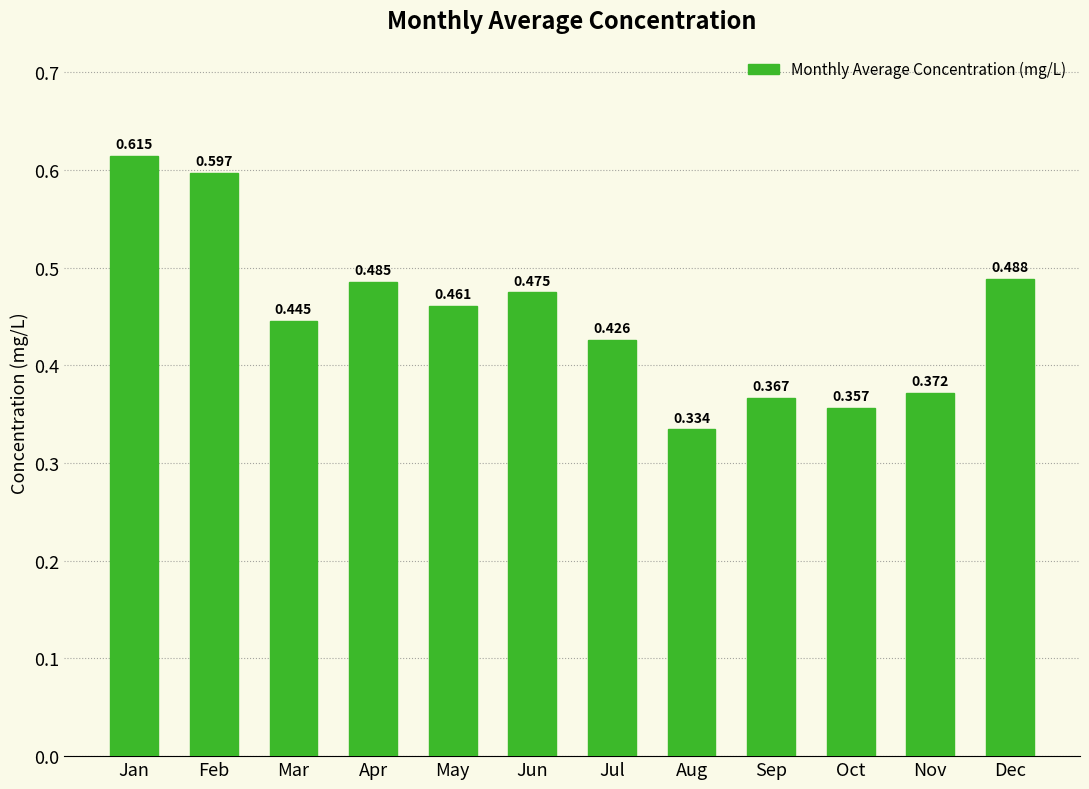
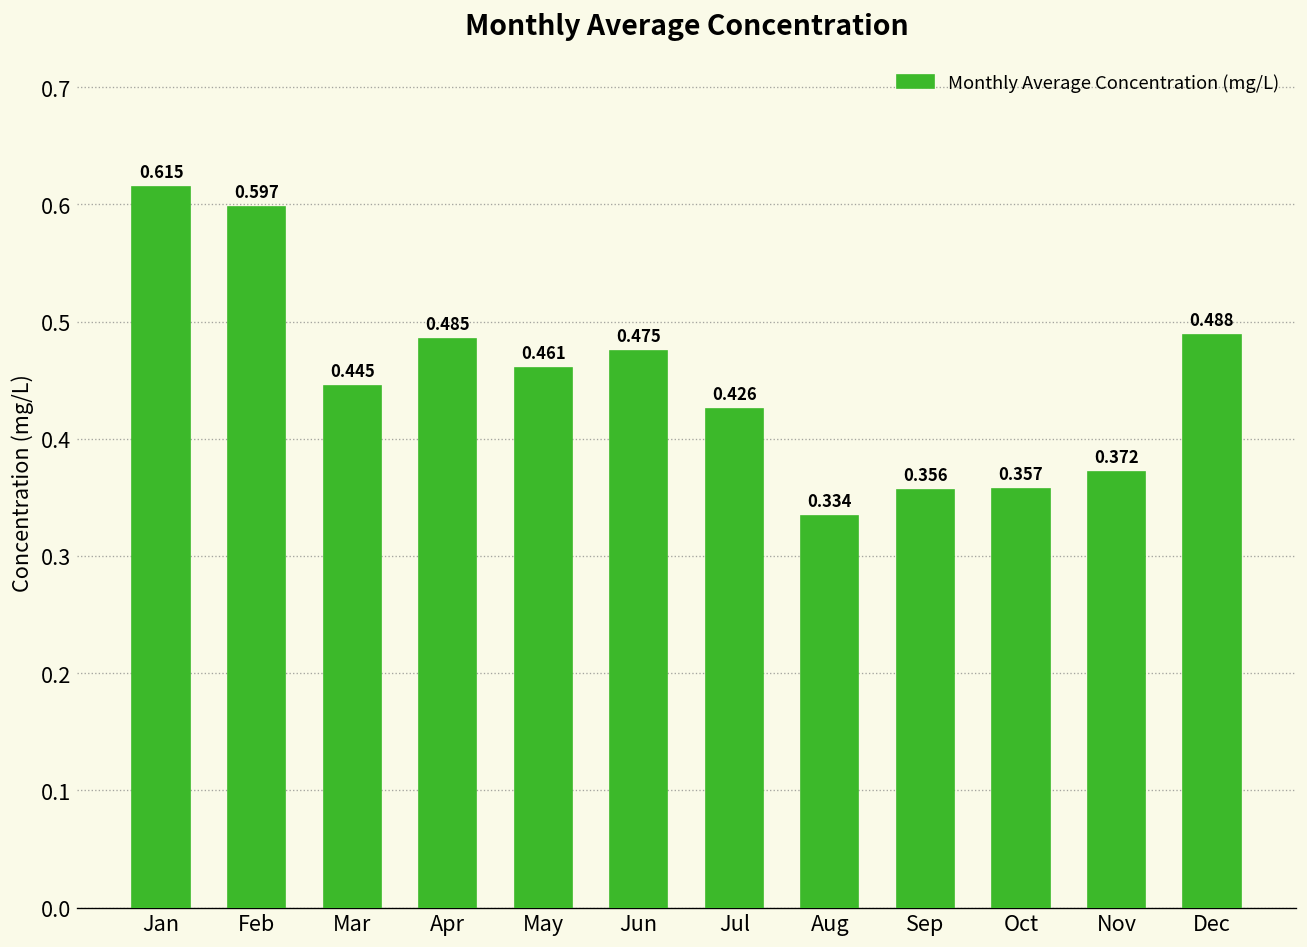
Sep: 0.367 -> 0.356
